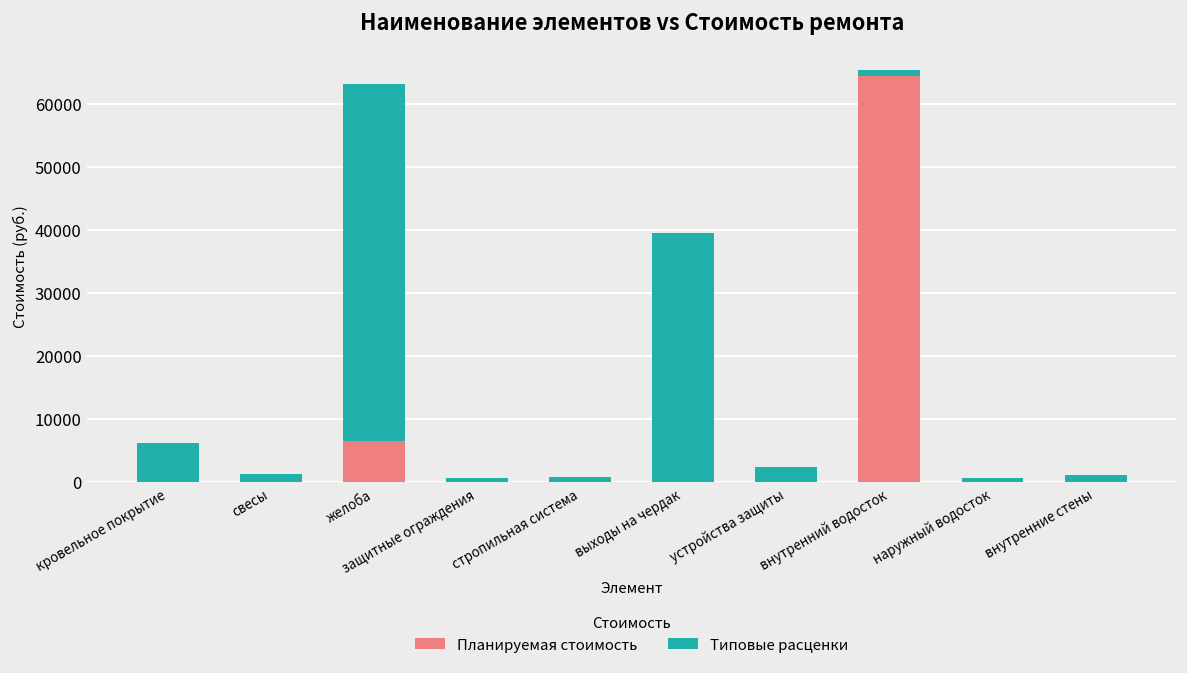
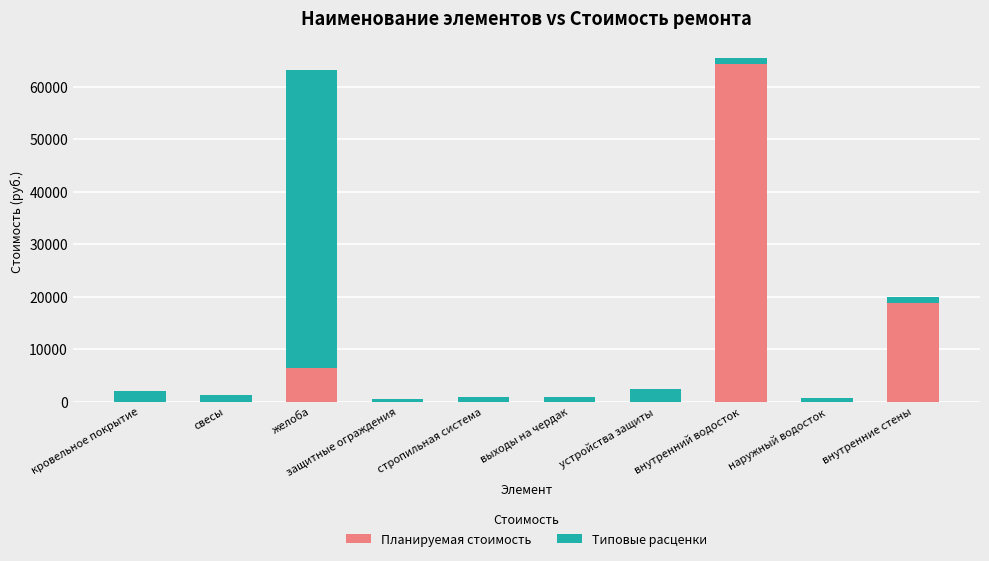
Типовые расценки, кровельное покрытие: 6000 -> 2000
Типовые расценки, выходы на чердак: 39000 -> 1000
Планируемая стоимость, внутренние стены: 0 -> 19000
